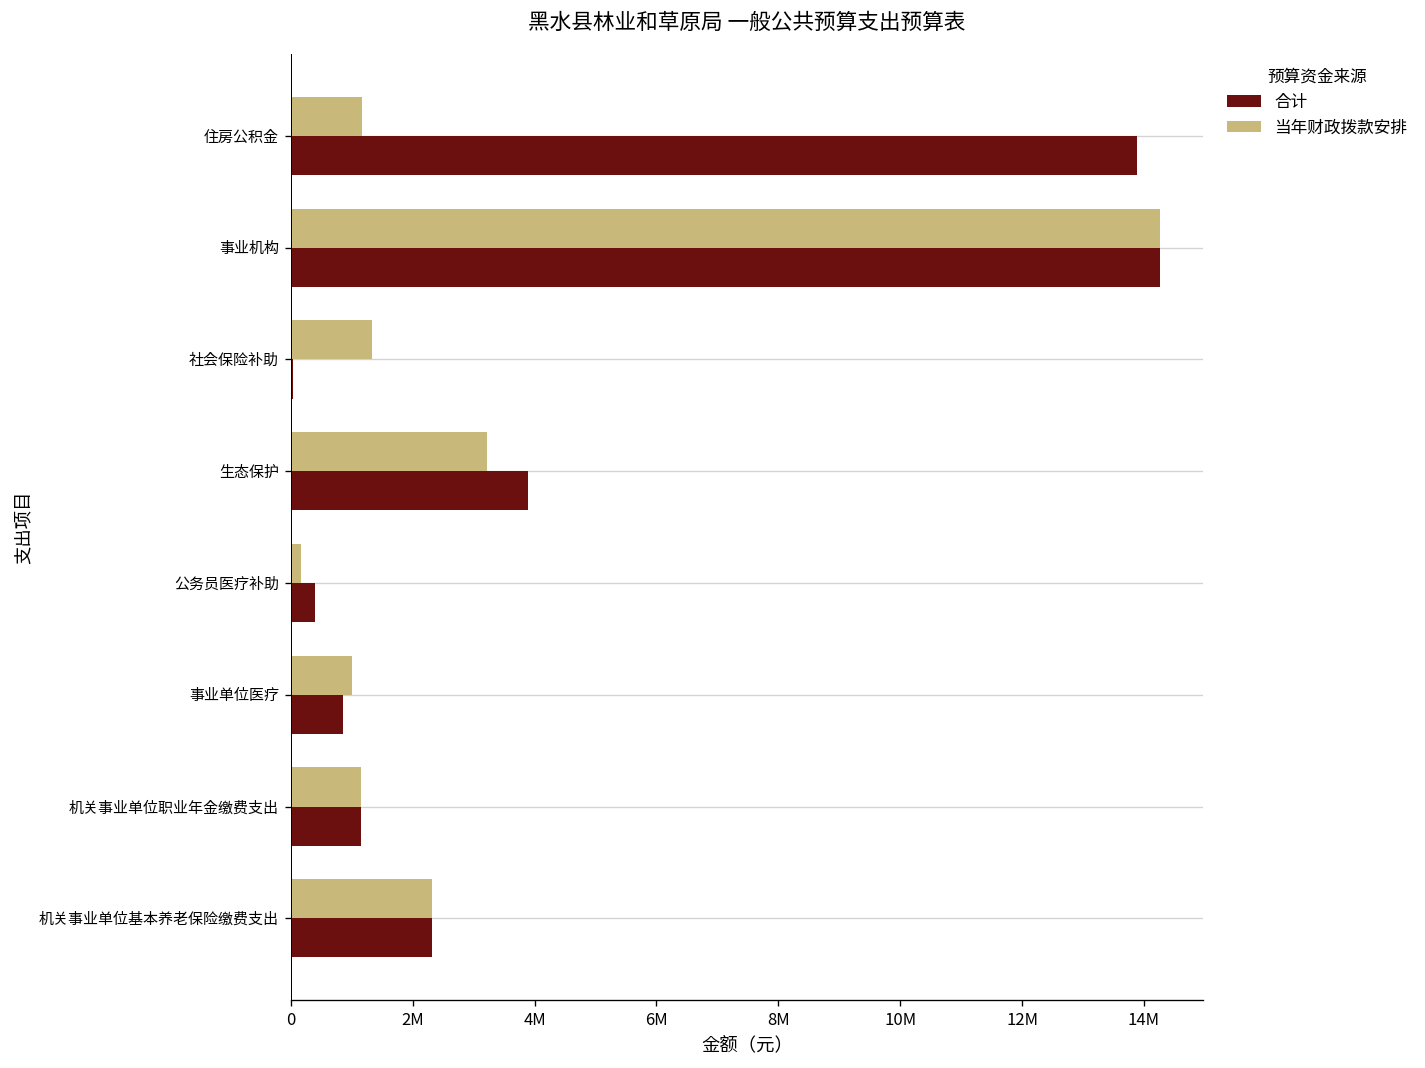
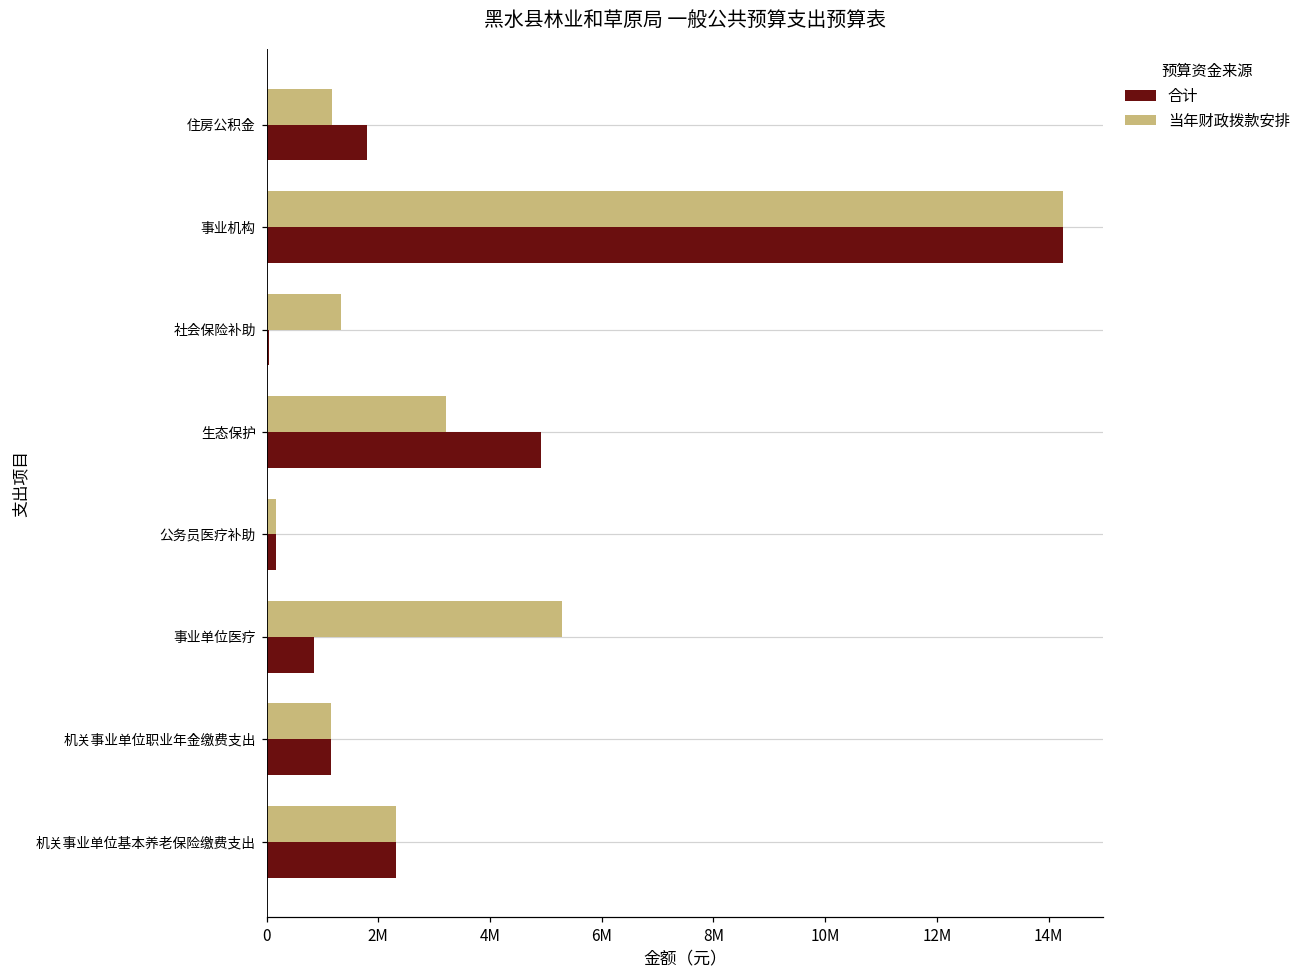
合计, 住房公积金: 13900000 -> 1800000
合计, 生态保护: 3900000 -> 4900000
合计, 公务员医疗补助: 400000 -> 200000
当年财政拨款安排, 事业单位医疗: 1000000 -> 5300000
